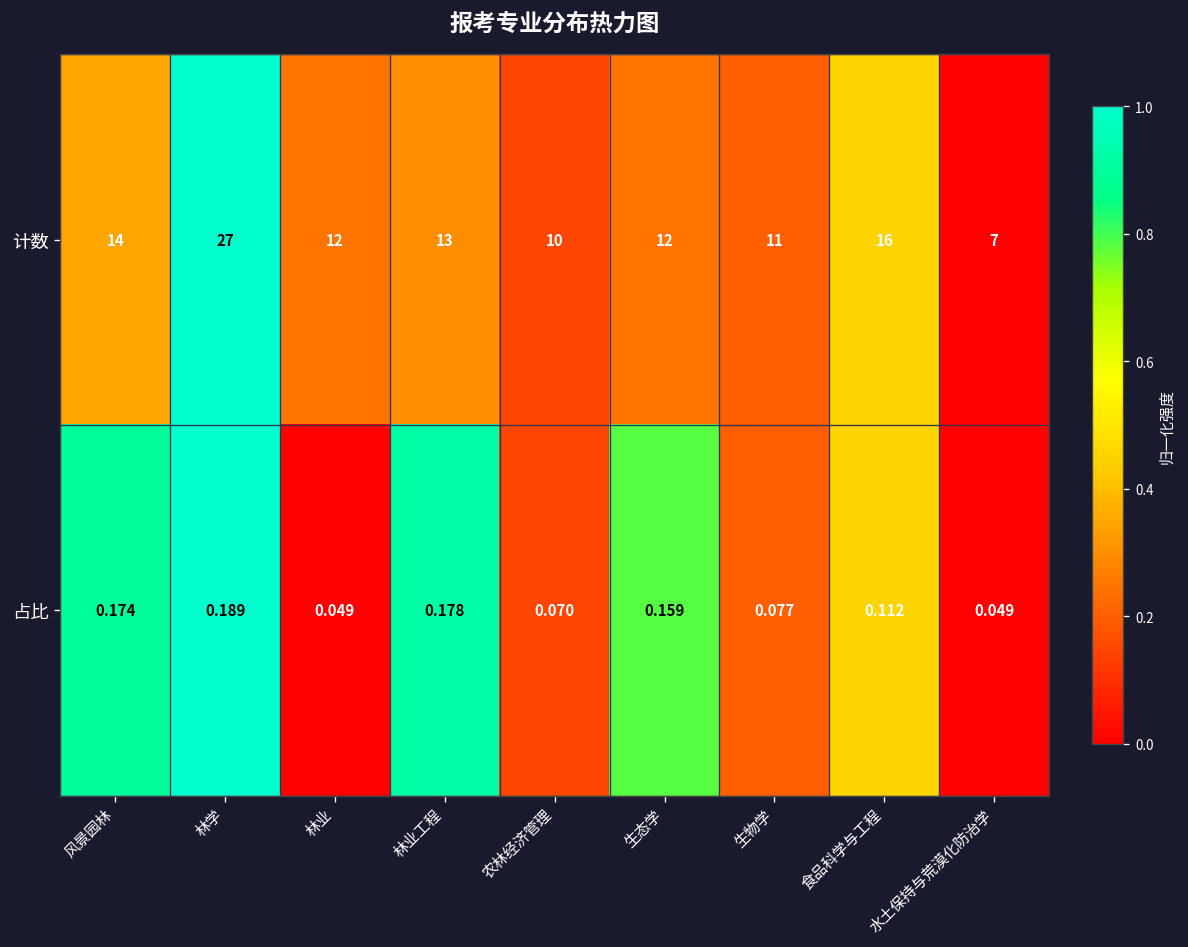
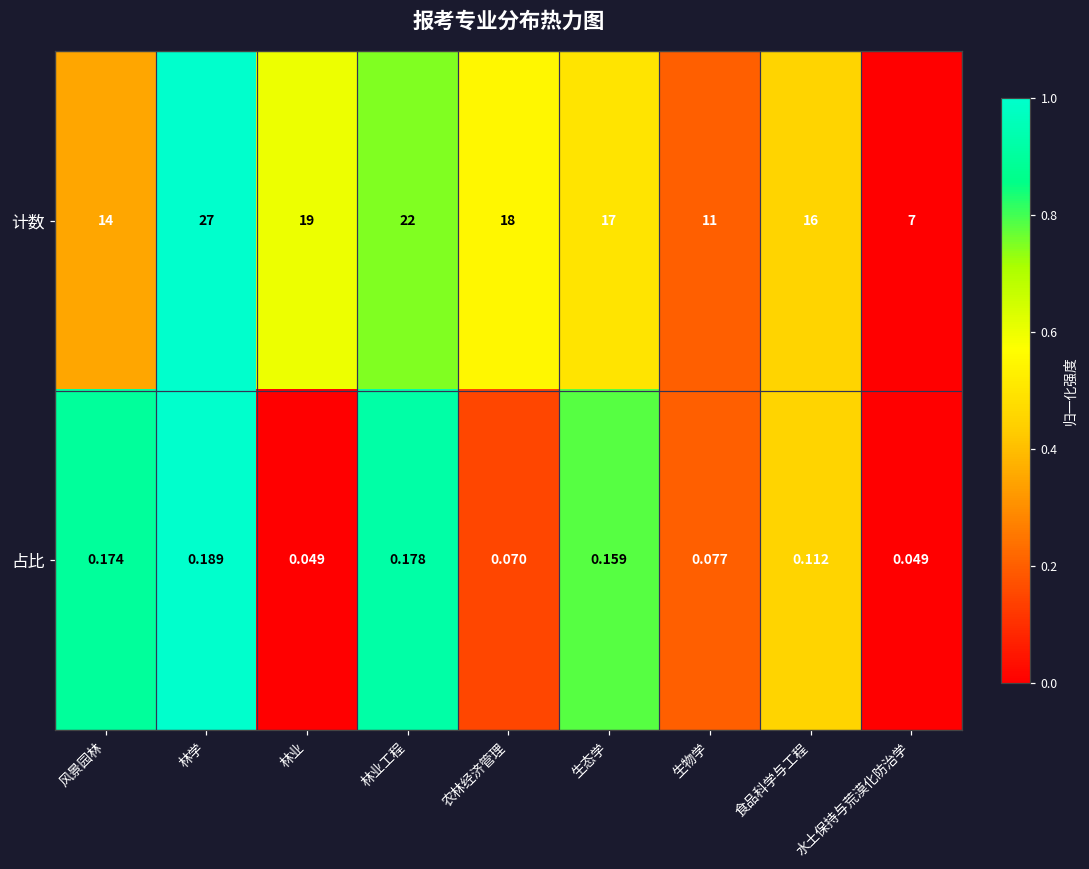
计数, 林业: 12 -> 19
计数, 林业工程: 13 -> 22
计数, 农林经济管理: 10 -> 18
计数, 生态学: 12 -> 17
